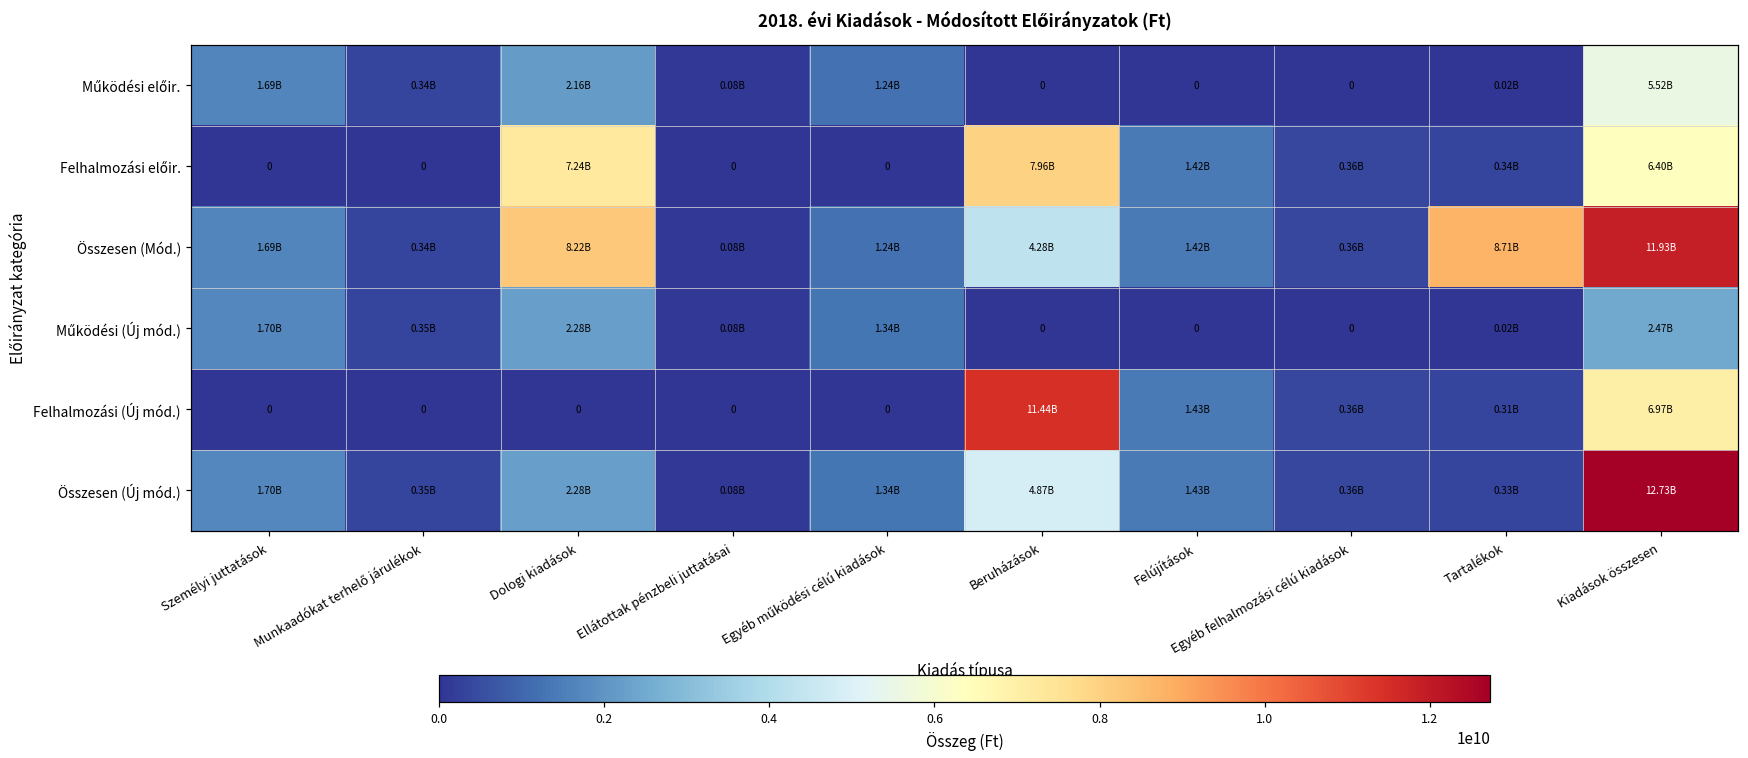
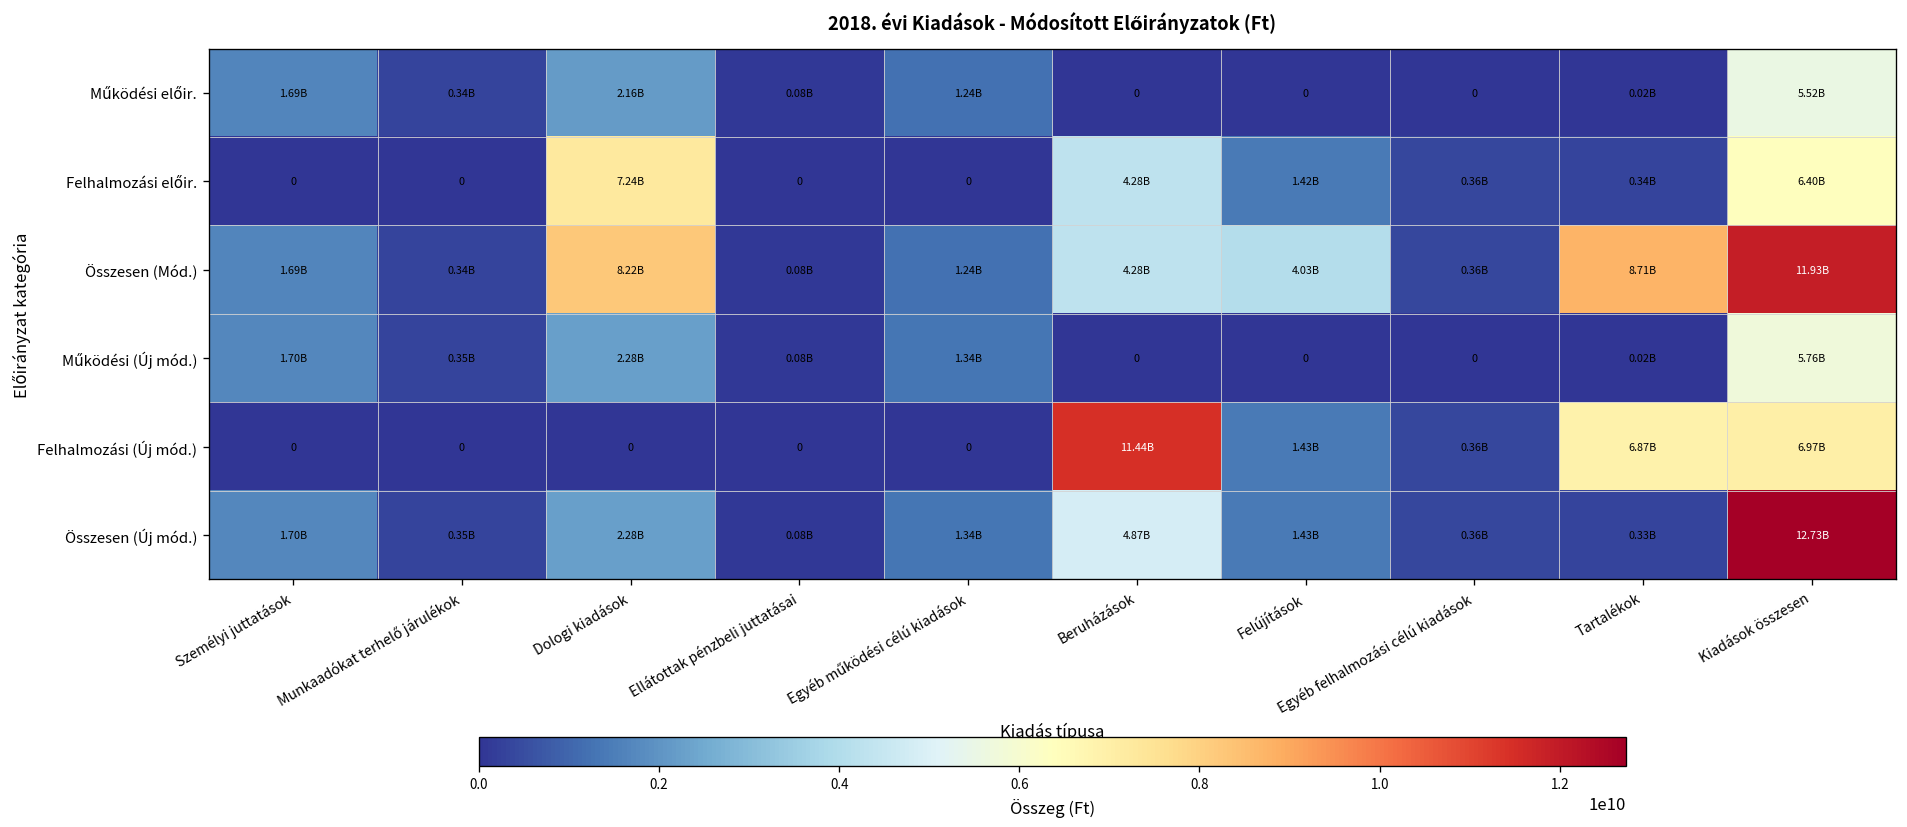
Felhalmozási előir., Beruházások: 7.96B -> 4.28B
Összesen (Mód.), Felújítások: 1.42B -> 4.03B
Működési (Új mód.), Kiadások összesen: 2.47B -> 5.76B
Felhalmozási (Új mód.), Tartalékok: 0.31B -> 6.87B
